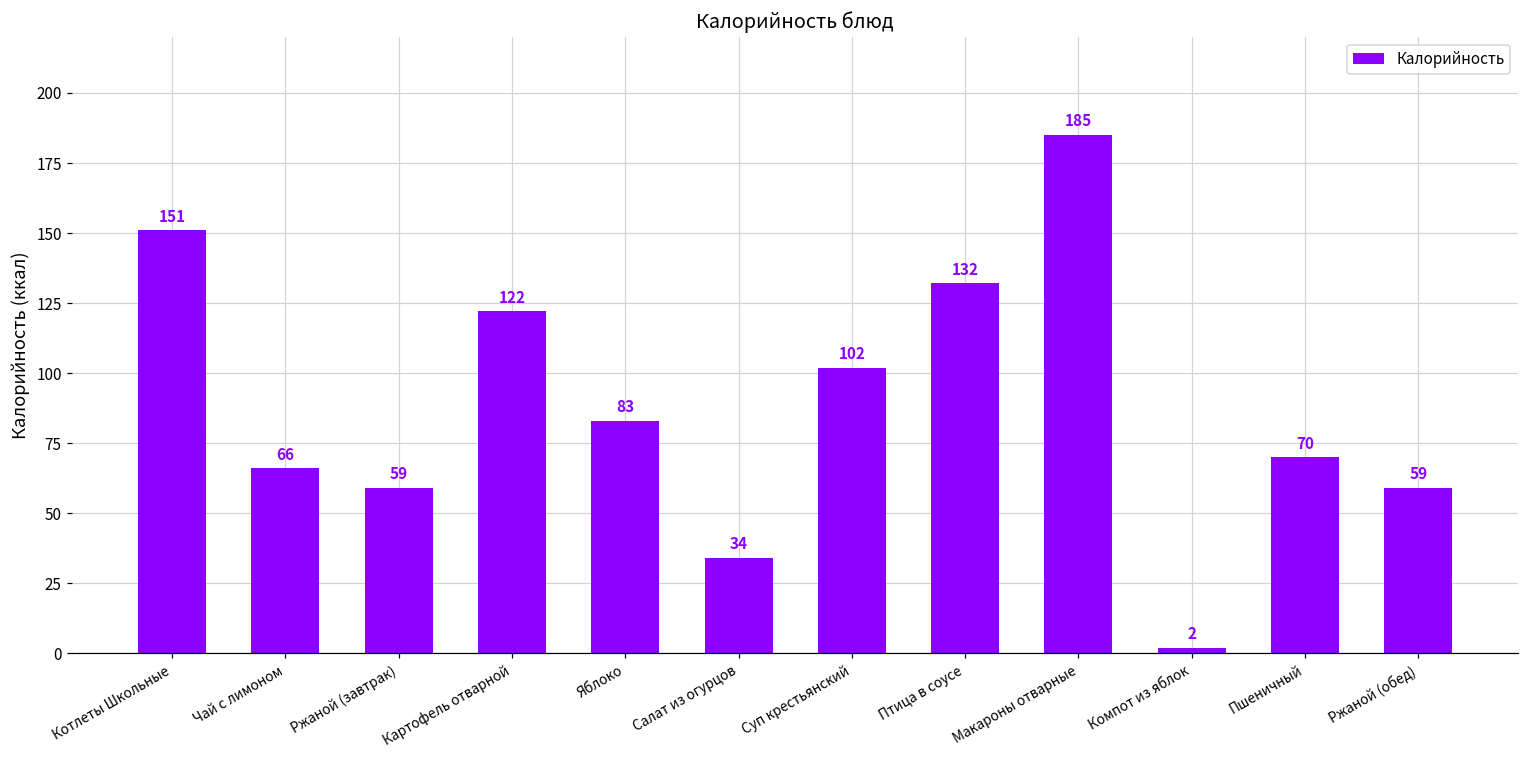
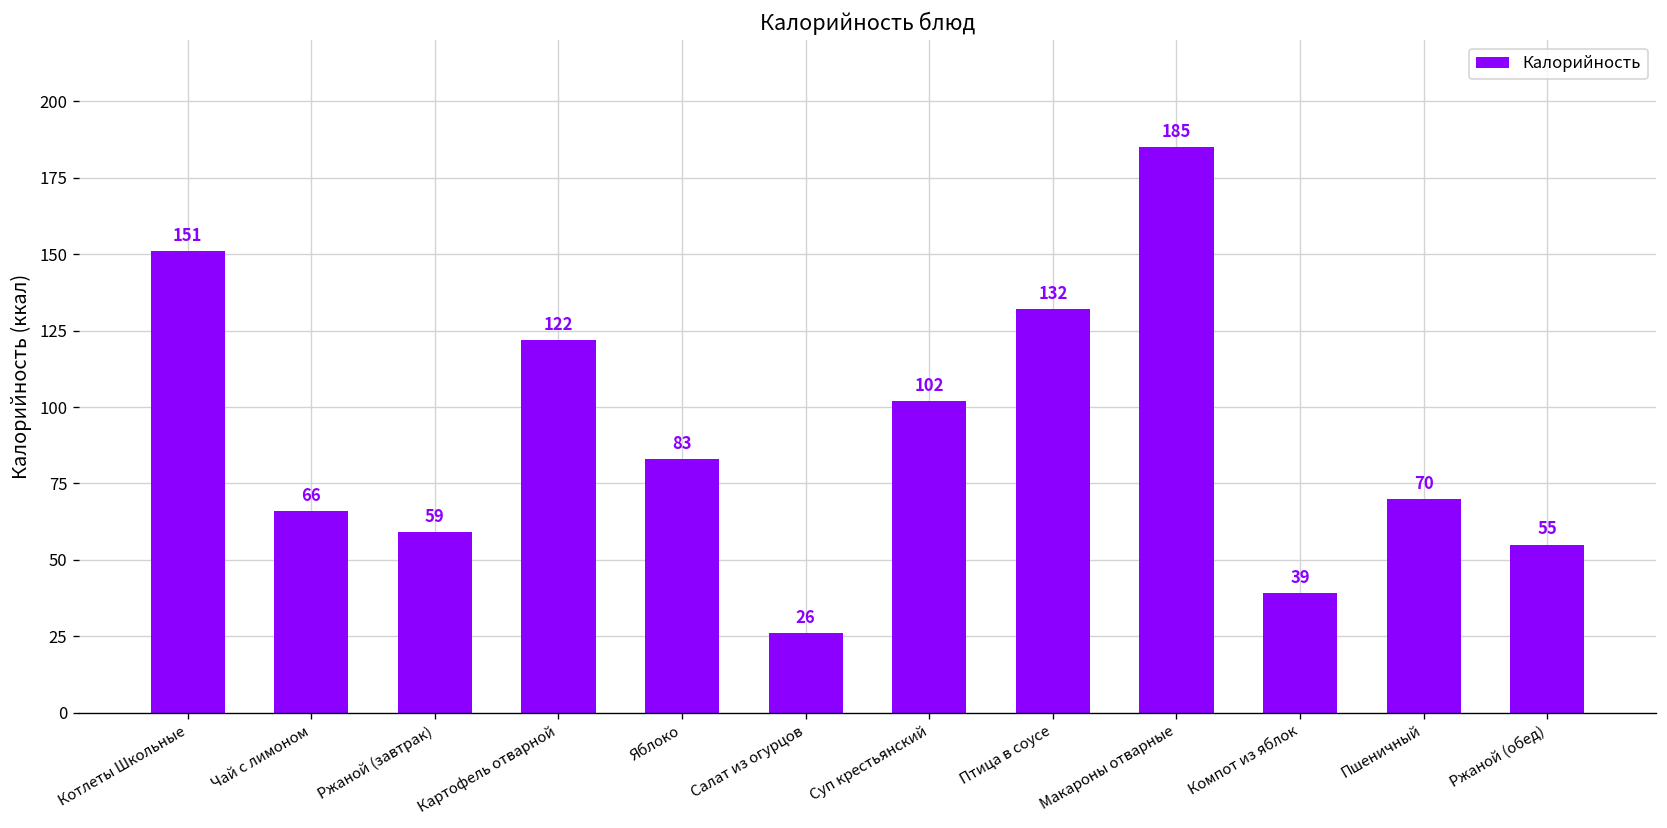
Салат из огурцов: 34 -> 26
Компот из яблок: 2 -> 39
Ржаной (обед): 59 -> 55
